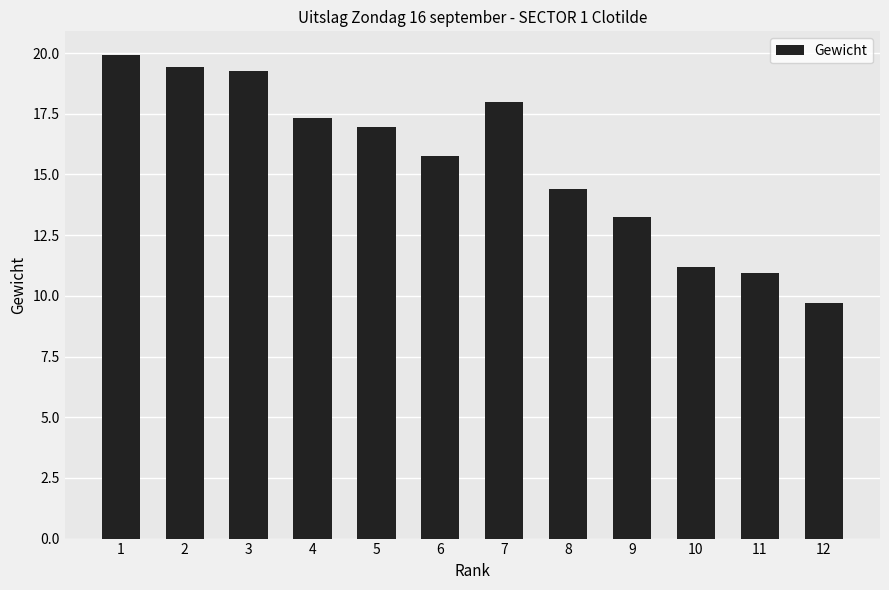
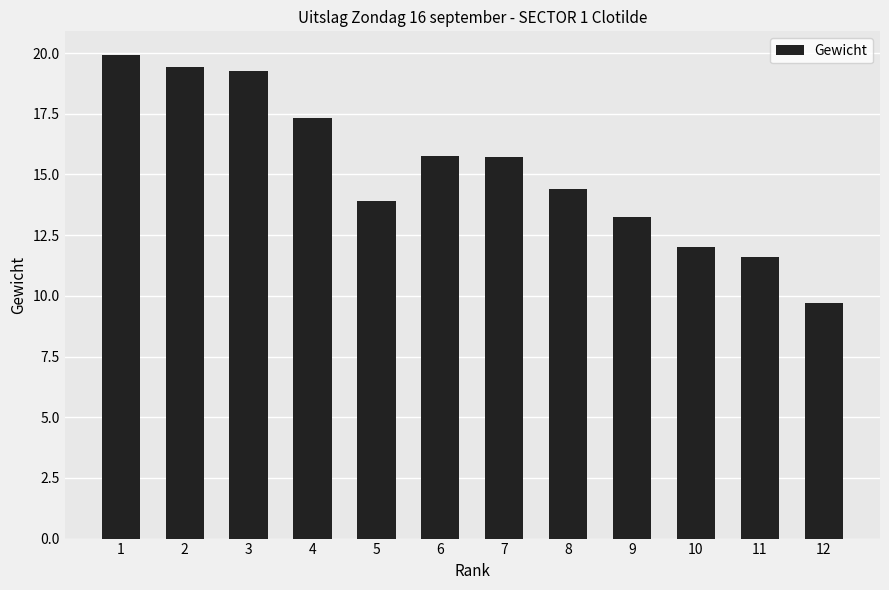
5: 16.9 -> 13.9
7: 18.0 -> 15.7
10: 11.2 -> 12.0
11: 10.9 -> 11.6
